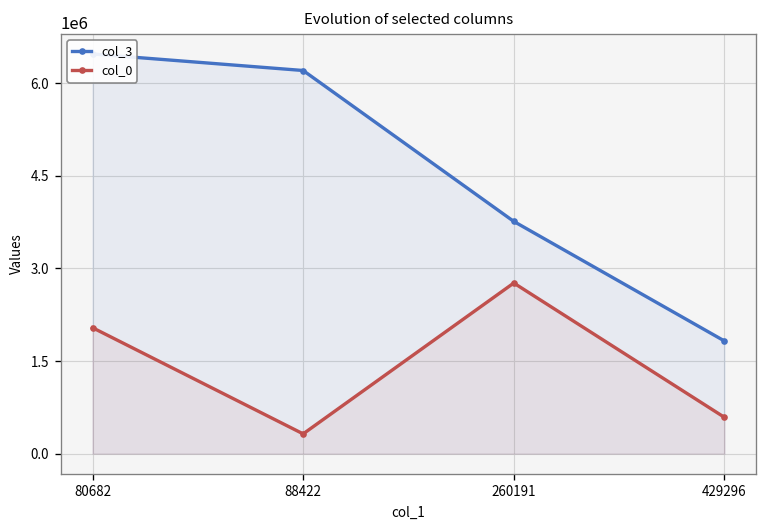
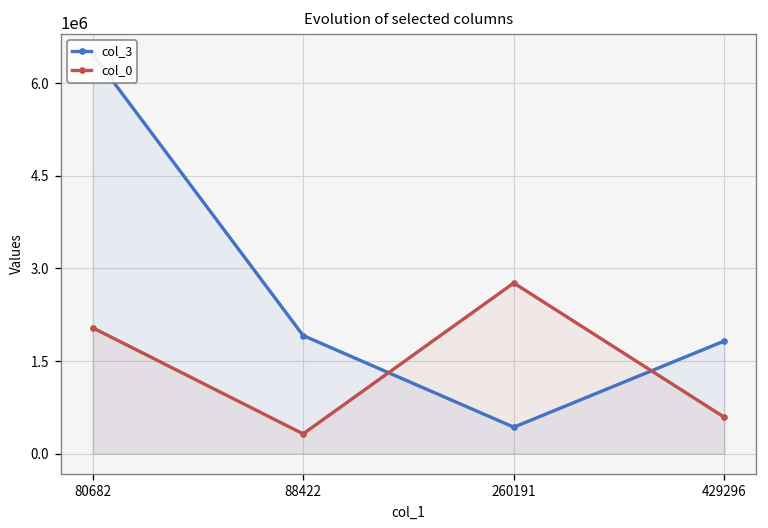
col_3, 88422: 6200000 -> 1900000
col_3, 260191: 3800000 -> 400000
